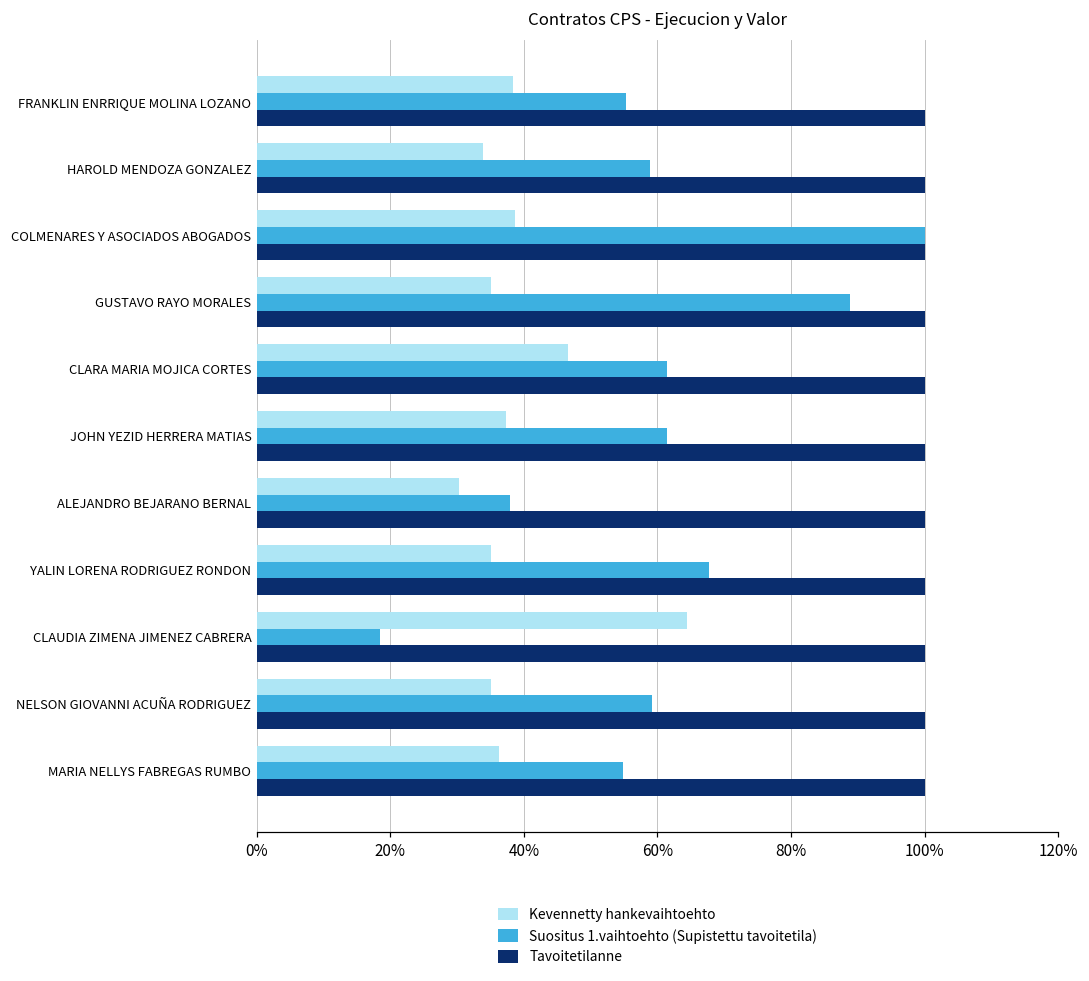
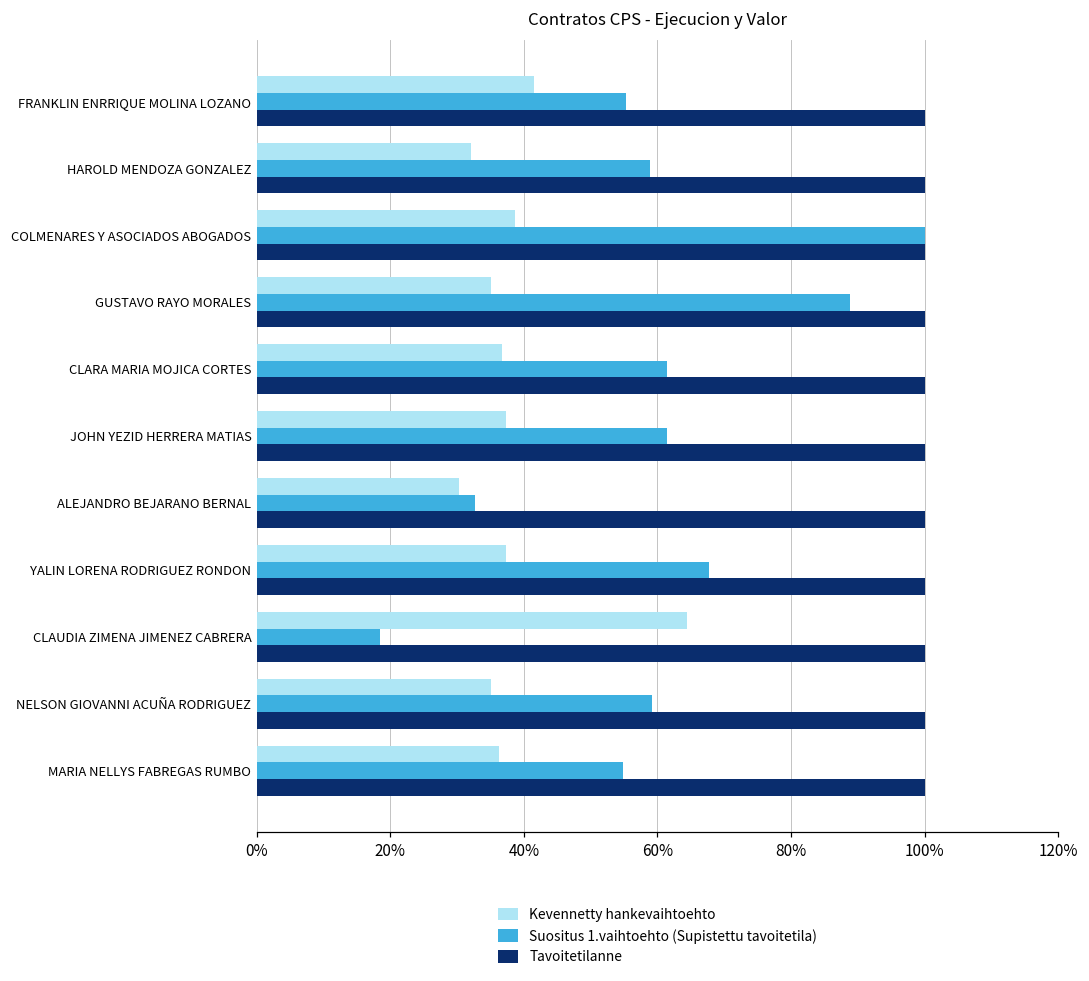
Kevennetty hankevaihtoehto, FRANKLIN ENRRIQUE MOLINA LOZANO: 38% -> 41%
Kevennetty hankevaihtoehto, HAROLD MENDOZA GONZALEZ: 34% -> 32%
Kevennetty hankevaihtoehto, CLARA MARIA MOJICA CORTES: 47% -> 37%
Suositus 1.vaihtoehto (Supistettu tavoitetila), ALEJANDRO BEJARANO BERNAL: 38% -> 33%
Kevennetty hankevaihtoehto, YALIN LORENA RODRIGUEZ RONDON: 35% -> 37%
